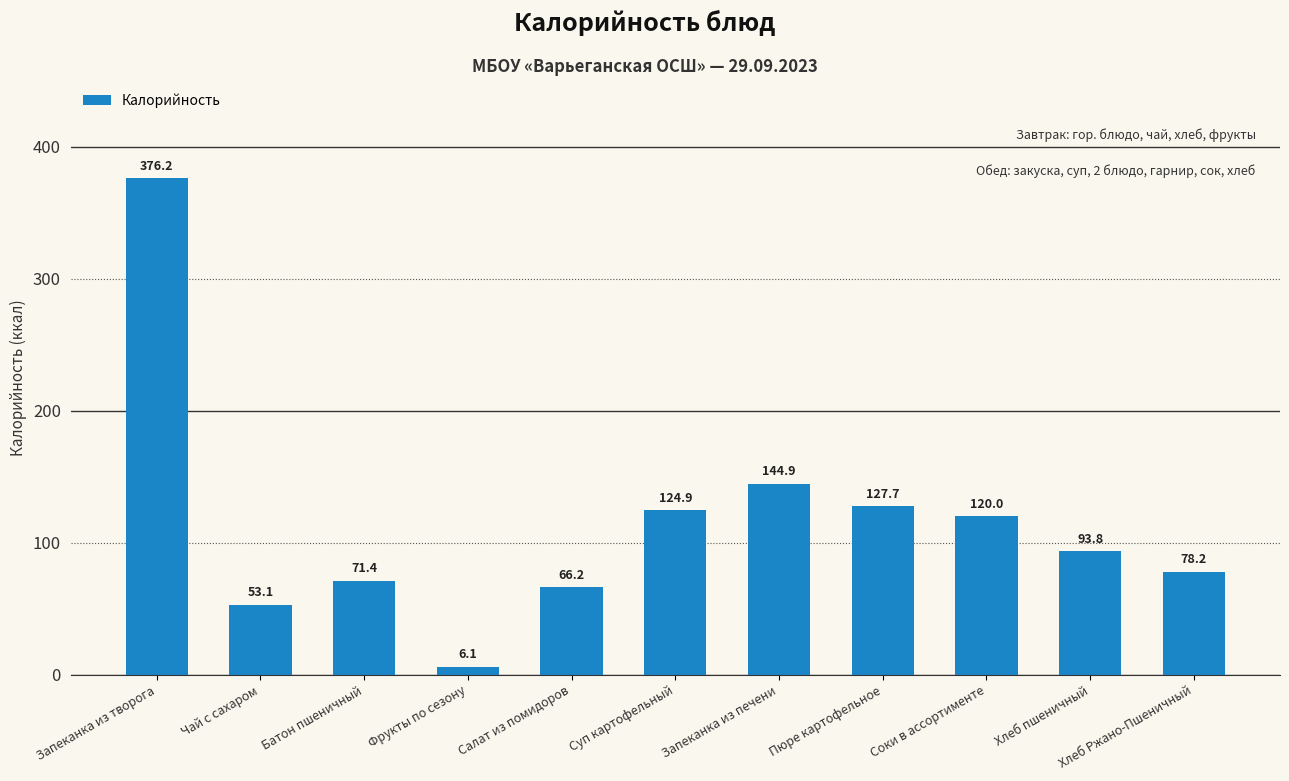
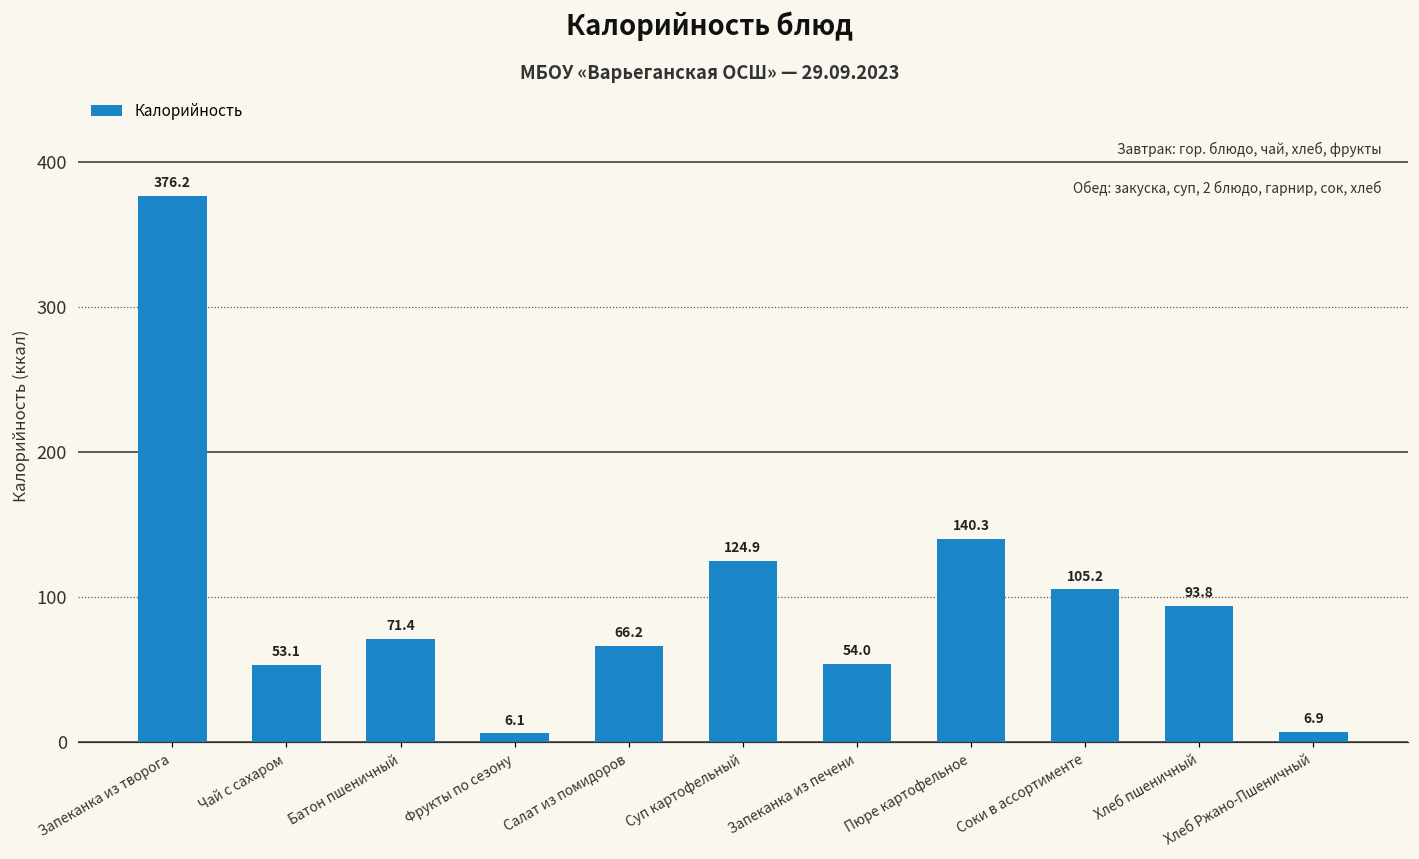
Запеканка из печени: 144.9 -> 54.0
Пюре картофельное: 127.7 -> 140.3
Соки в ассортименте: 120.0 -> 105.2
Хлеб Ржано-Пшеничный: 78.2 -> 6.9
